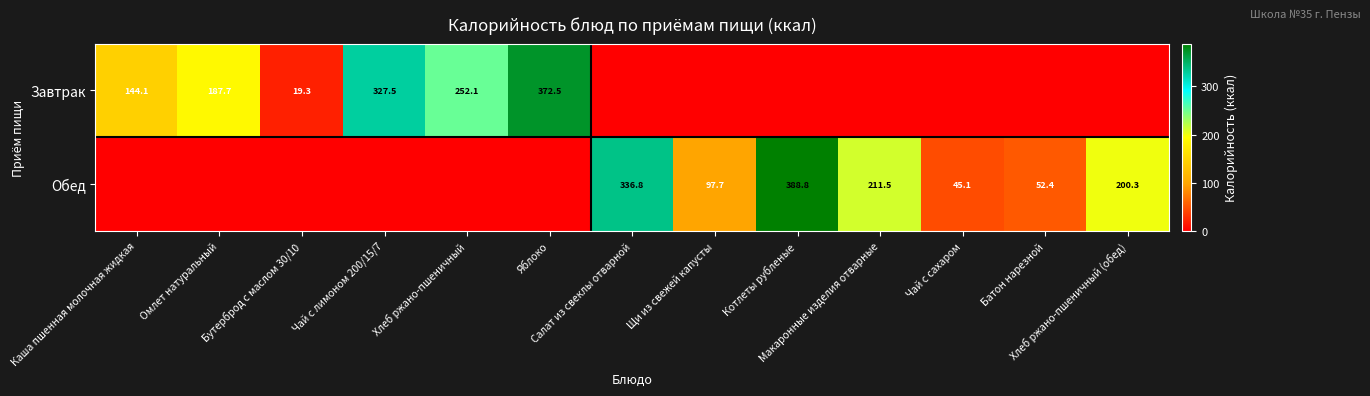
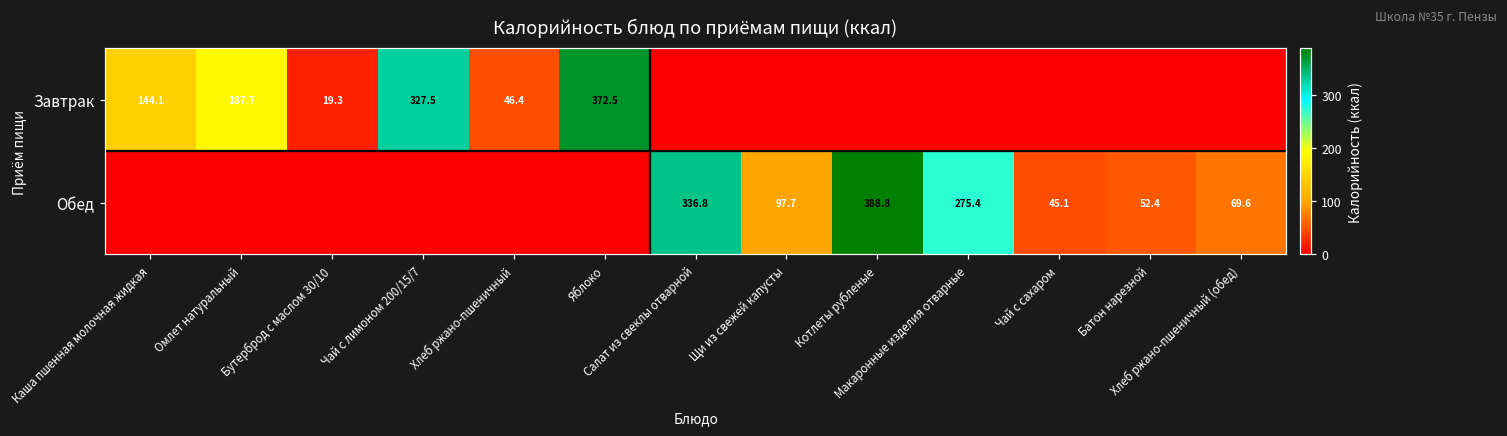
Завтрак, Хлеб ржано-пшеничный: 252.1 -> 46.4
Обед, Макаронные изделия отварные: 211.5 -> 275.4
Обед, Хлеб ржано-пшеничный (обед): 200.3 -> 69.6
